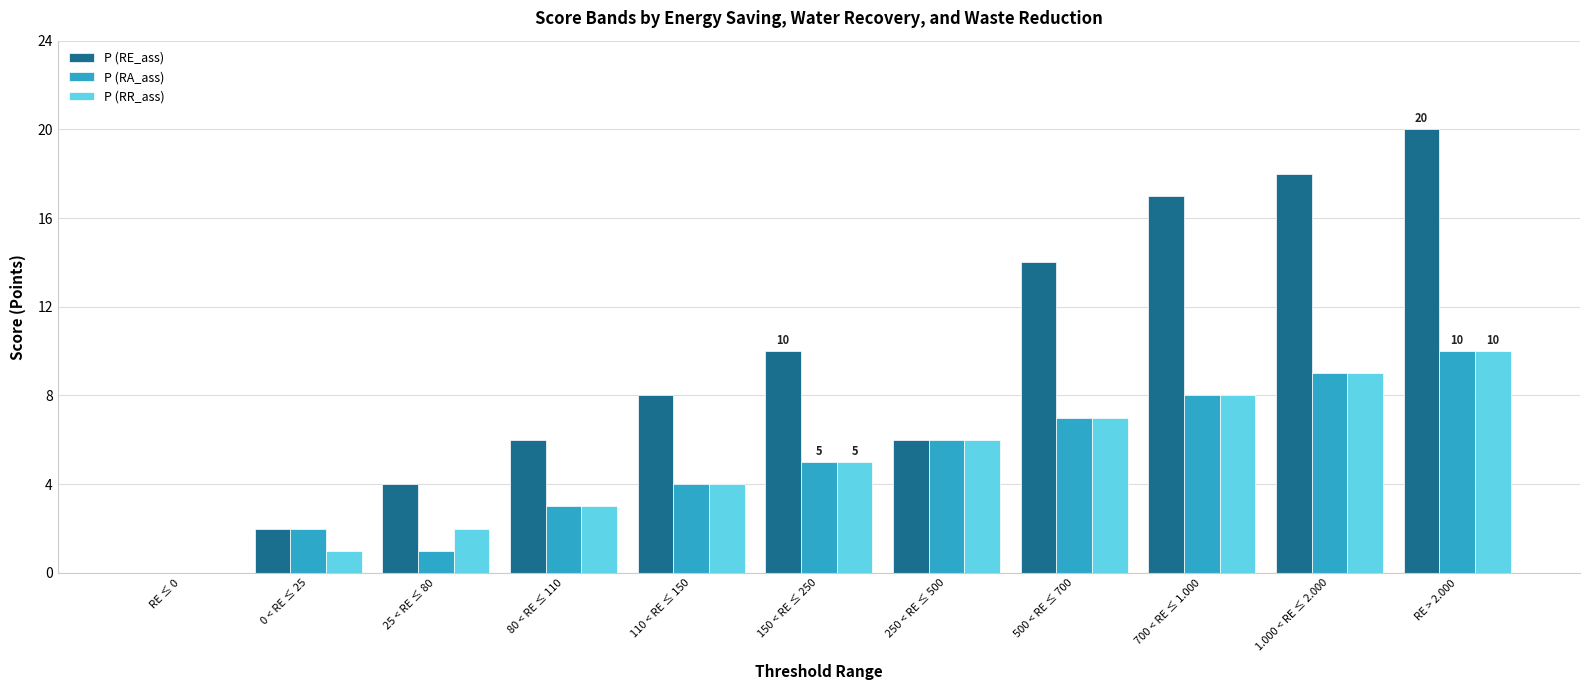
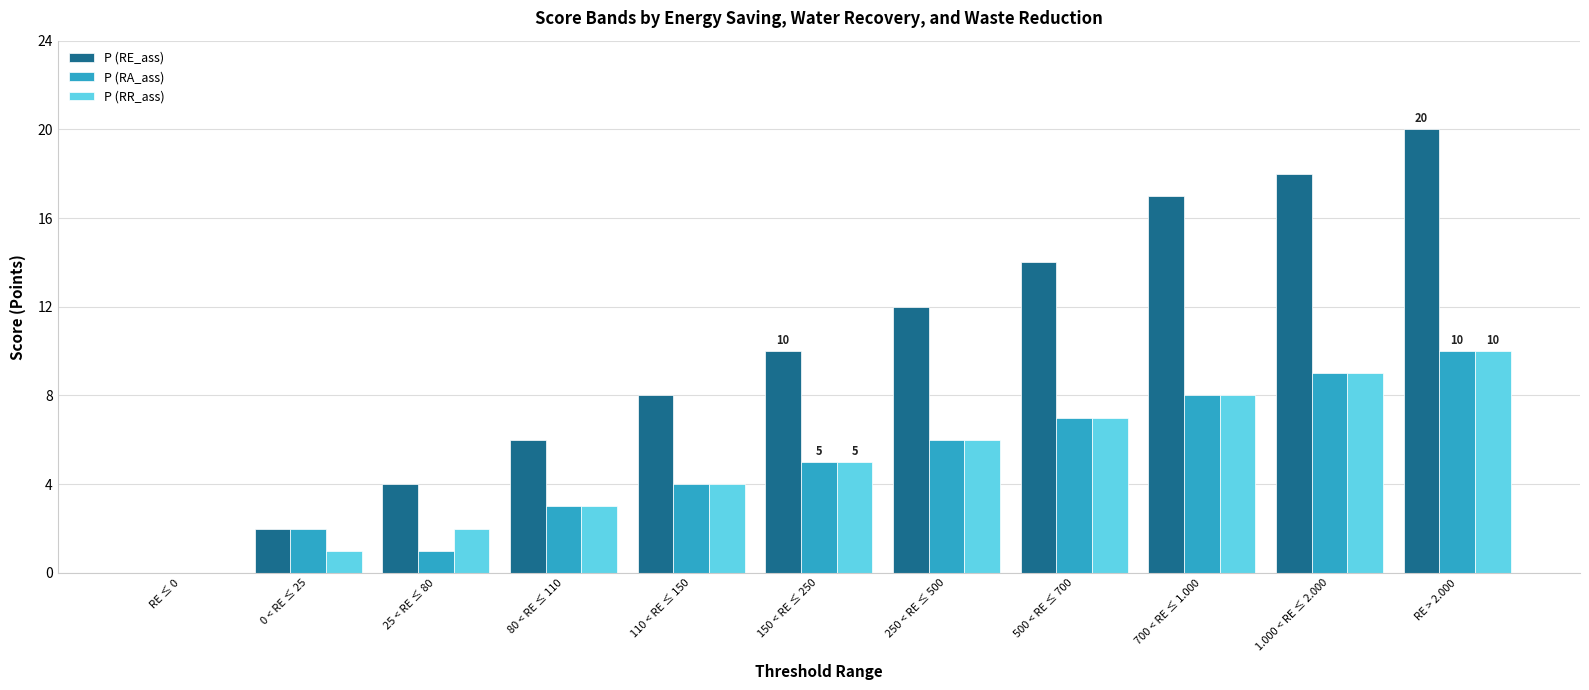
P (RE_ass), 250 < RE ≤ 500: 6 -> 12
